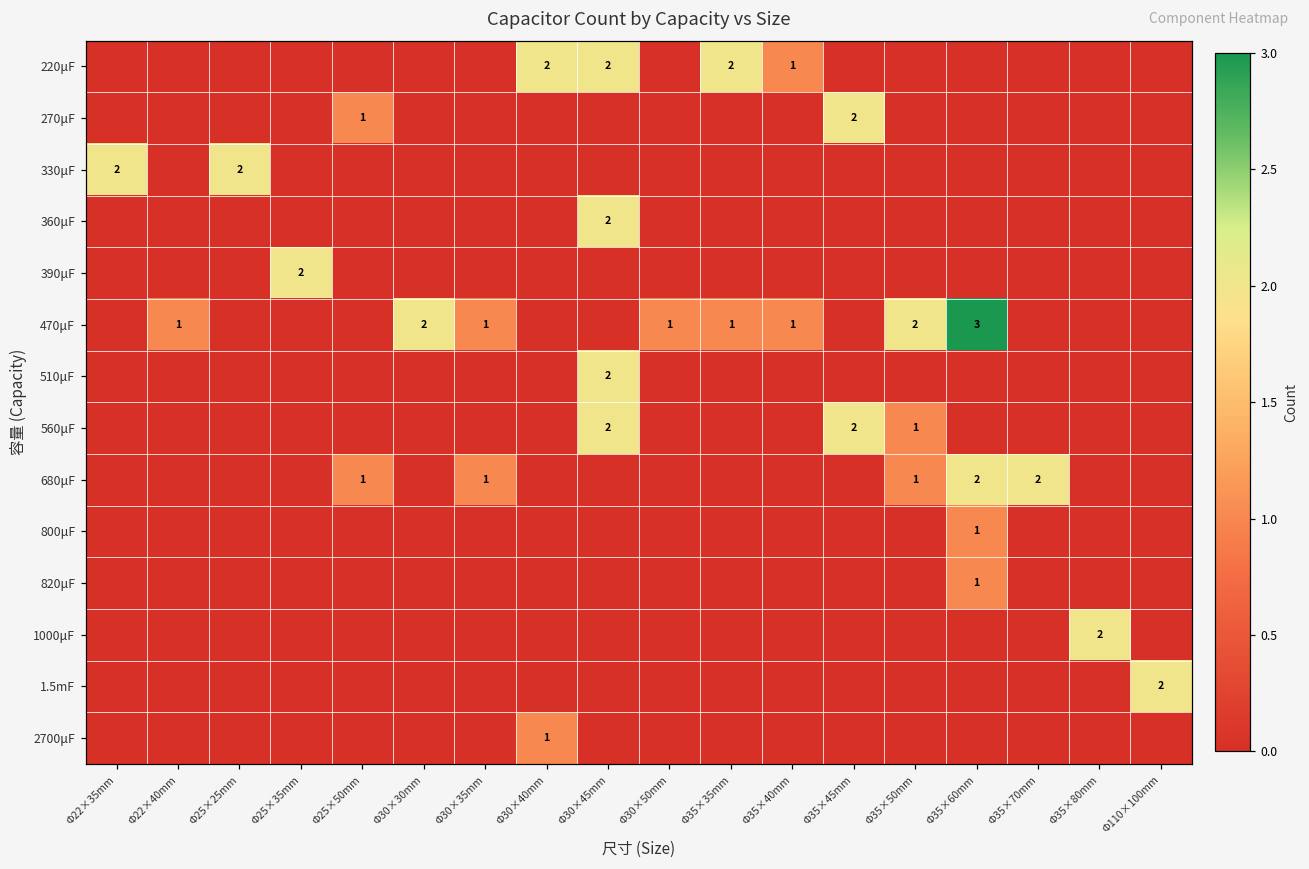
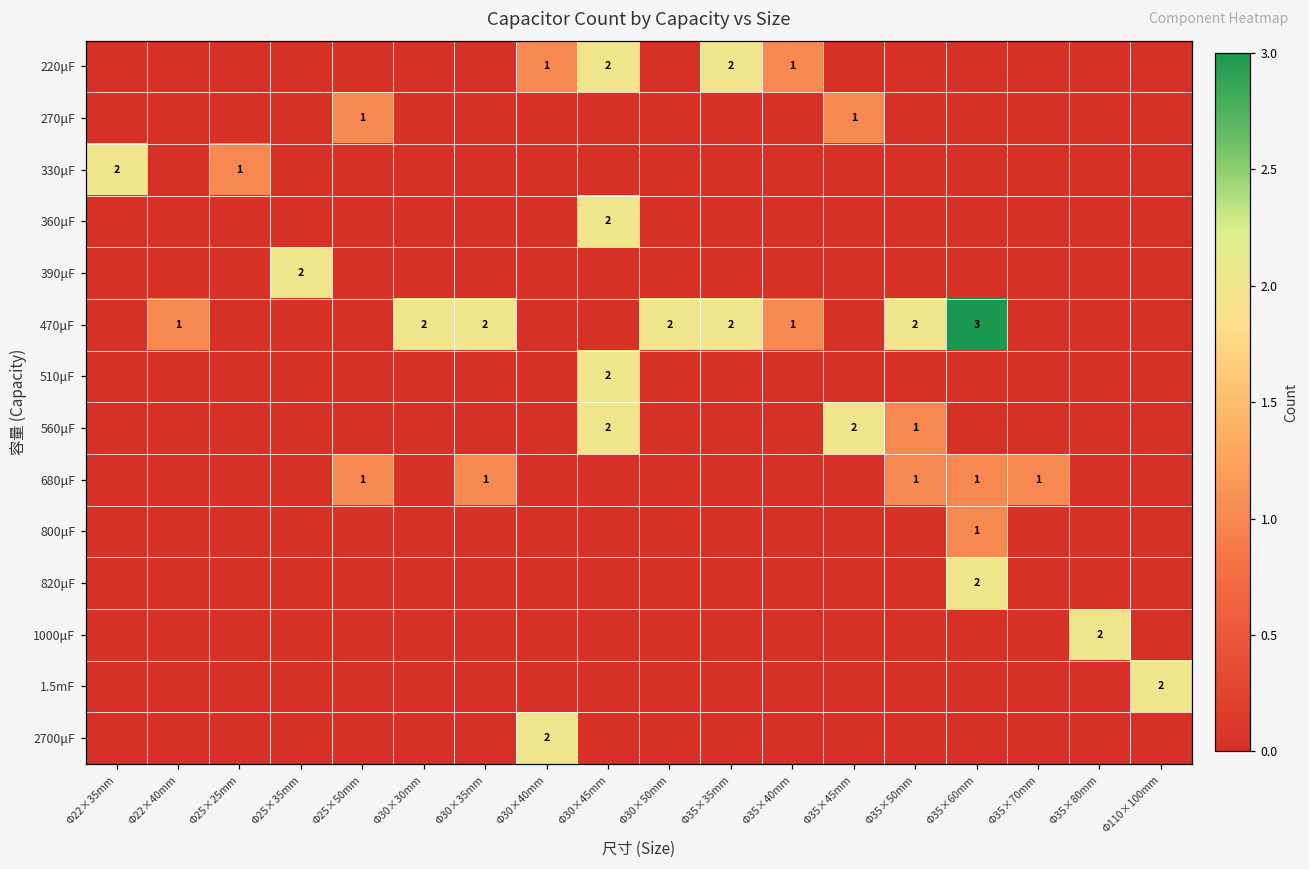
220μF, Φ30×40mm: 2 -> 1
270μF, Φ35×45mm: 2 -> 1
330μF, Φ25×25mm: 2 -> 1
470μF, Φ30×35mm: 1 -> 2
470μF, Φ30×50mm: 1 -> 2
470μF, Φ35×35mm: 1 -> 2
680μF, Φ35×60mm: 2 -> 1
680μF, Φ35×70mm: 2 -> 1
820μF, Φ35×60mm: 1 -> 2
2700μF, Φ30×40mm: 1 -> 2
